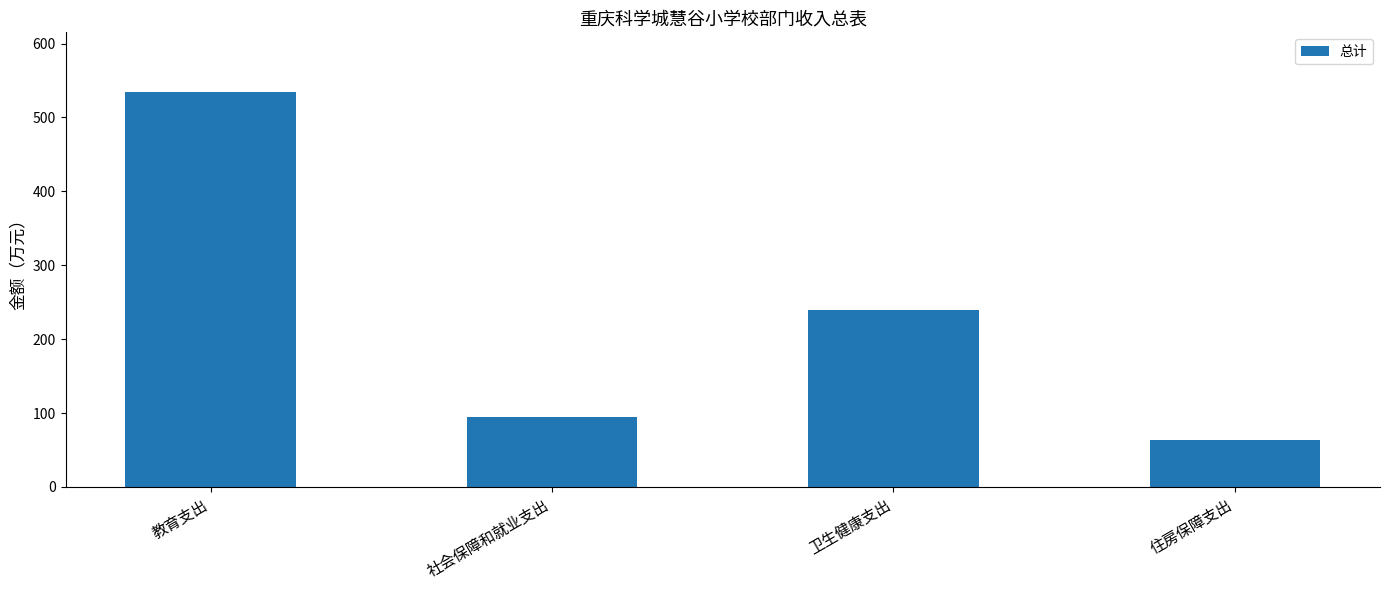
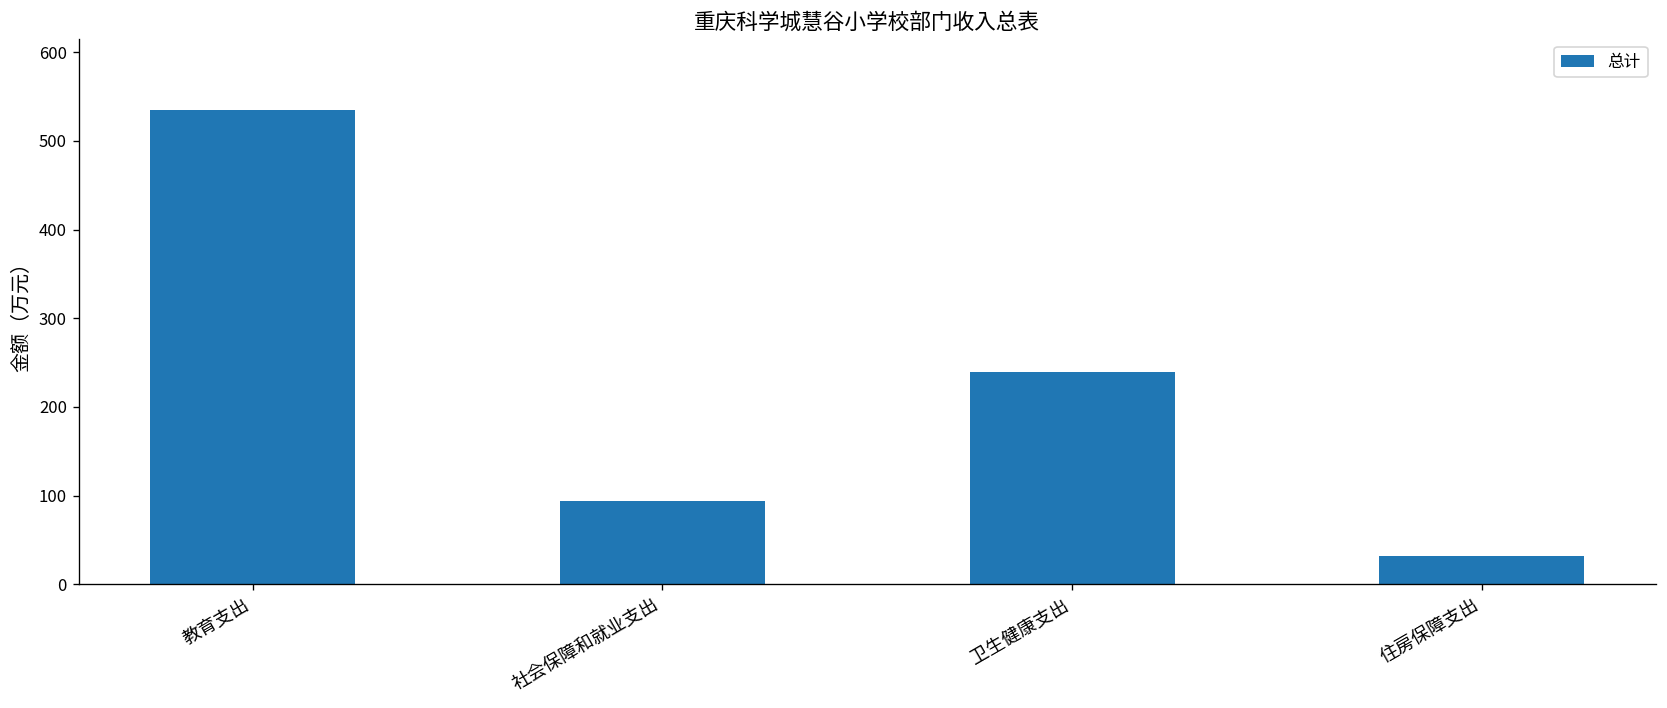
住房保障支出: 60 -> 30
